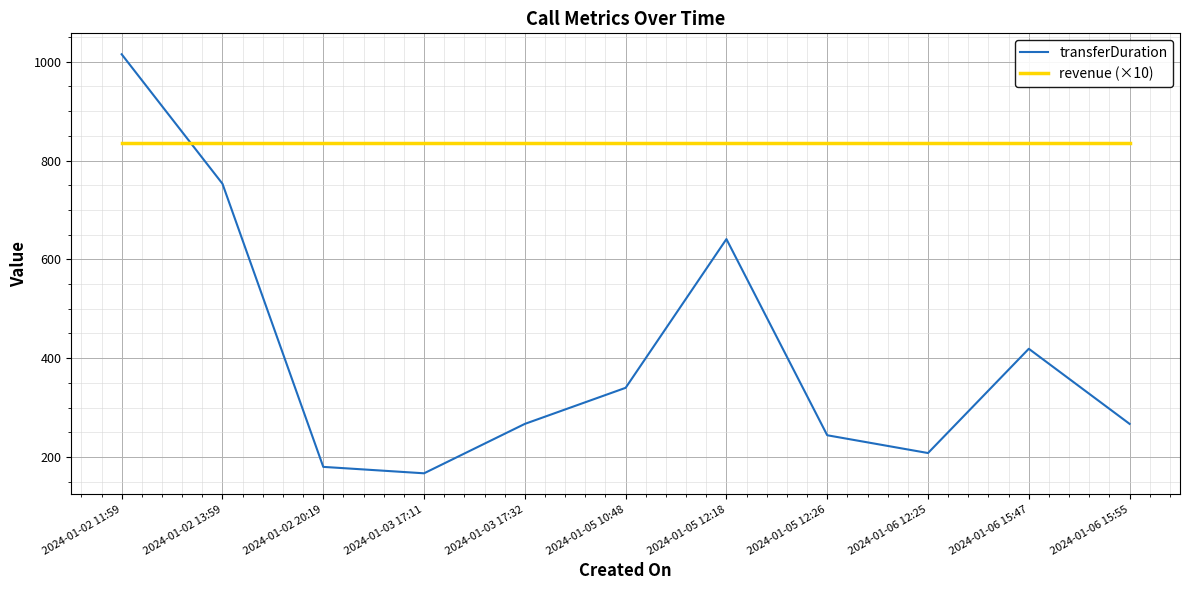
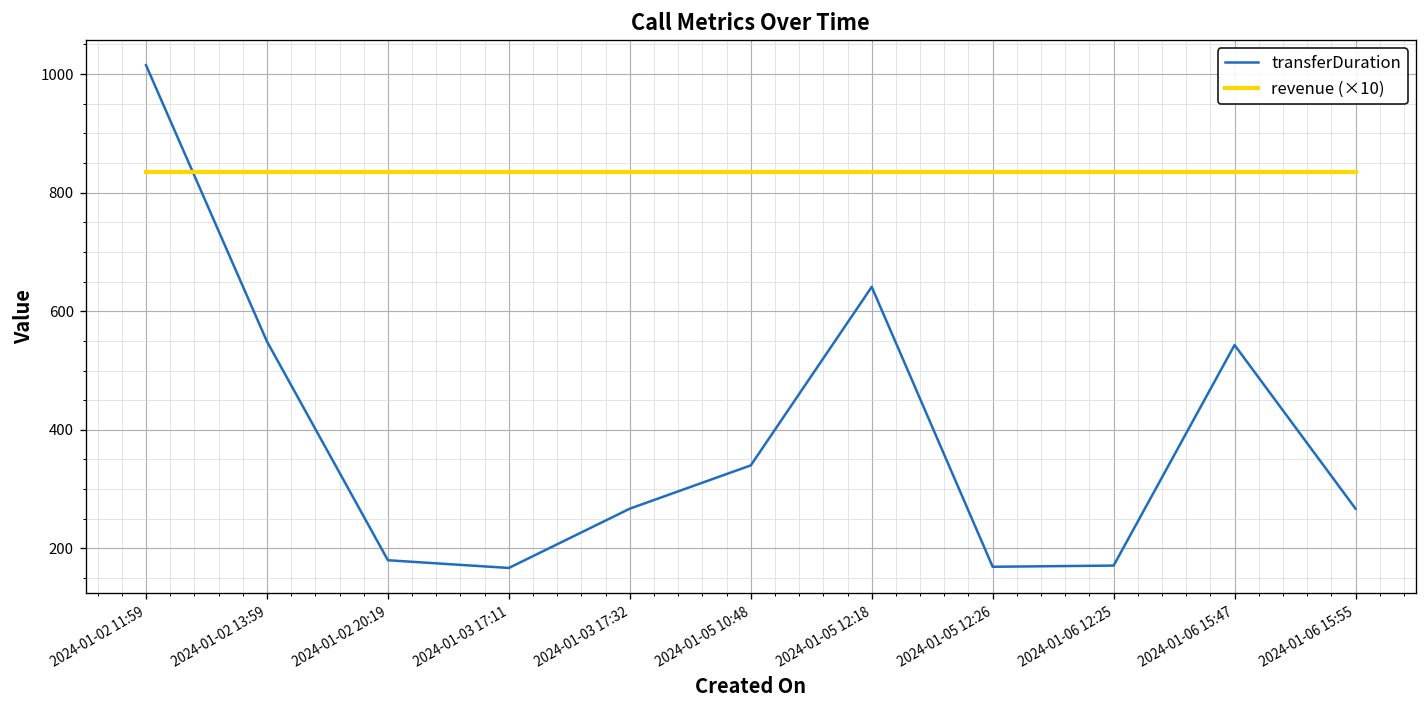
transferDuration, 2024-01-02 13:59: 750 -> 550
transferDuration, 2024-01-05 12:26: 240 -> 170
transferDuration, 2024-01-06 12:25: 210 -> 170
transferDuration, 2024-01-06 15:47: 420 -> 540
